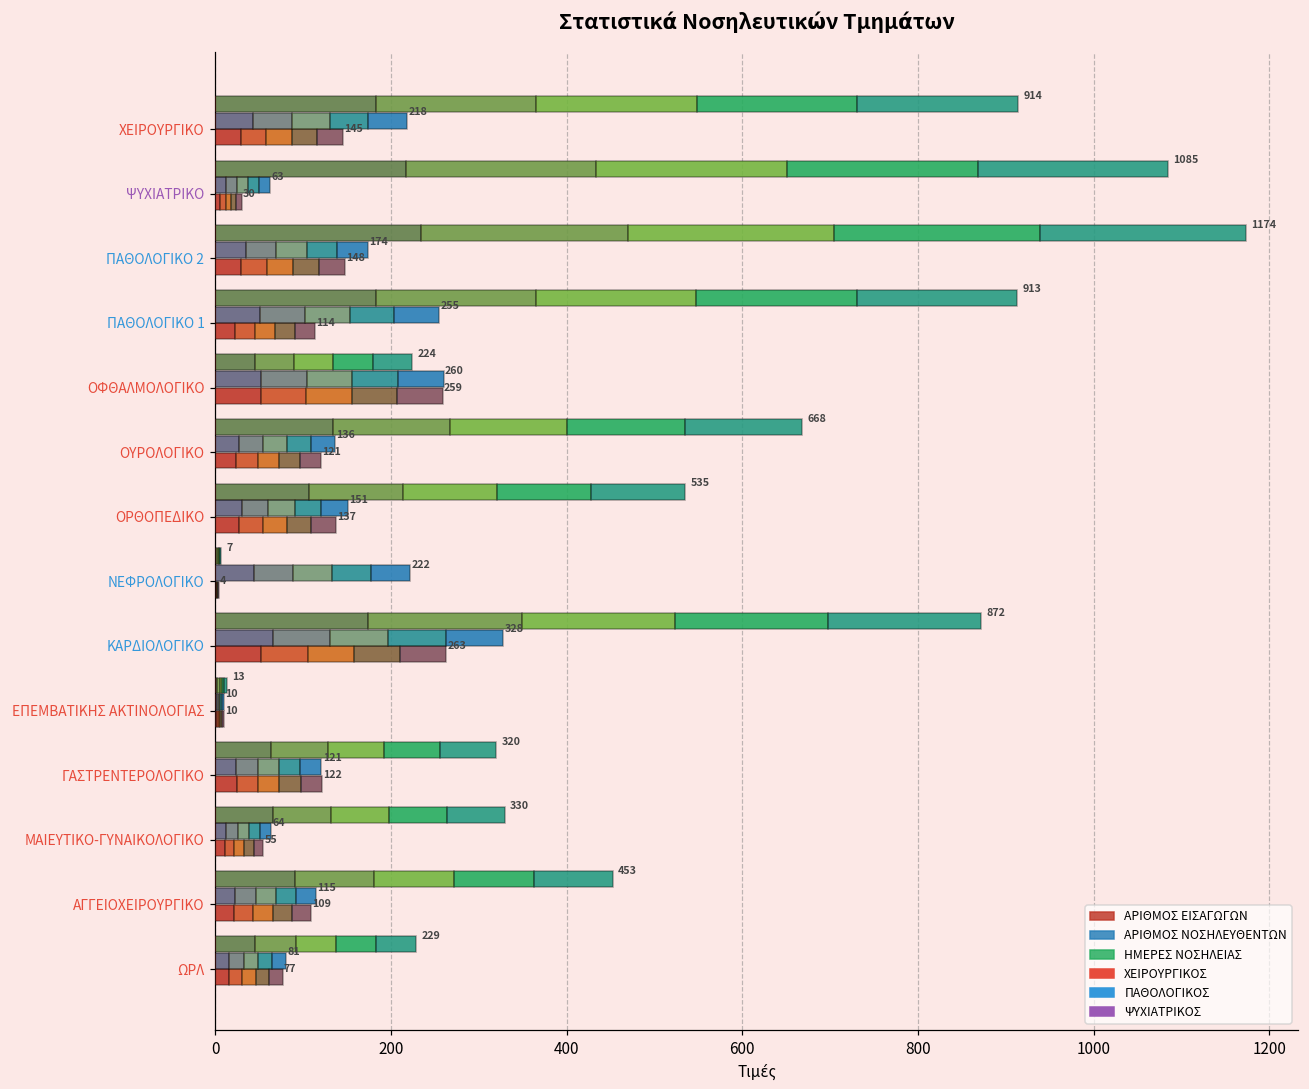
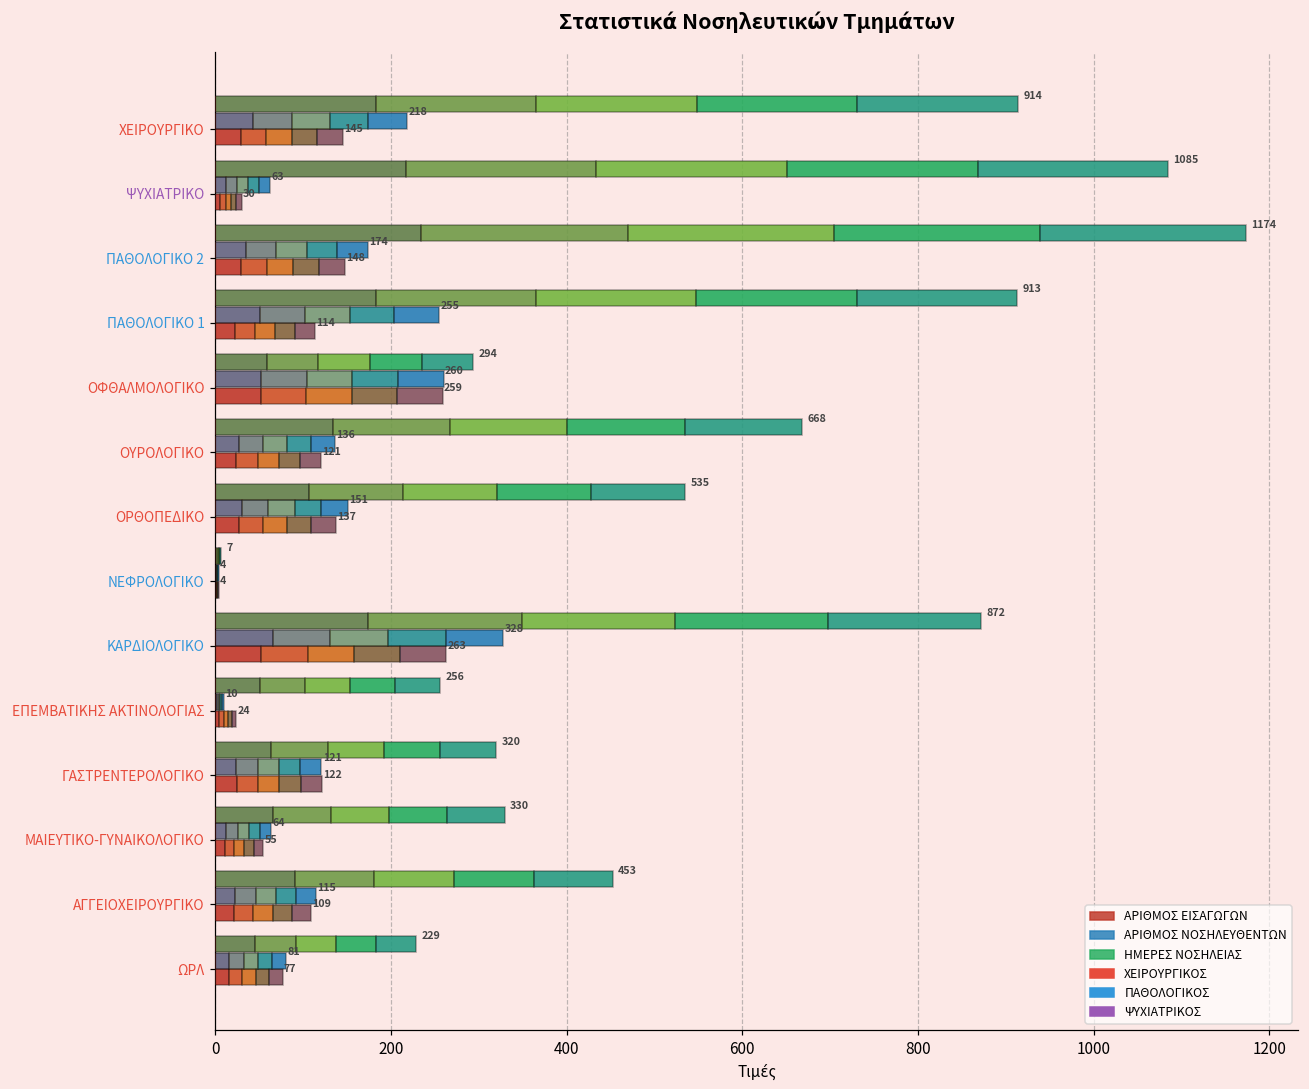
ΗΜΕΡΕΣ ΝΟΣΗΛΕΙΑΣ, ΟΦΘΑΛΜΟΛΟΓΙΚΟ: 224 -> 294
ΑΡΙΘΜΟΣ ΝΟΣΗΛΕΥΘΕΝΤΩΝ, ΝΕΦΡΟΛΟΓΙΚΟ: 222 -> 4
ΗΜΕΡΕΣ ΝΟΣΗΛΕΙΑΣ, ΕΠΕΜΒΑΤΙΚΗΣ ΑΚΤΙΝΟΛΟΓΙΑΣ: 13 -> 256
ΑΡΙΘΜΟΣ ΕΙΣΑΓΩΓΩΝ, ΕΠΕΜΒΑΤΙΚΗΣ ΑΚΤΙΝΟΛΟΓΙΑΣ: 10 -> 24
